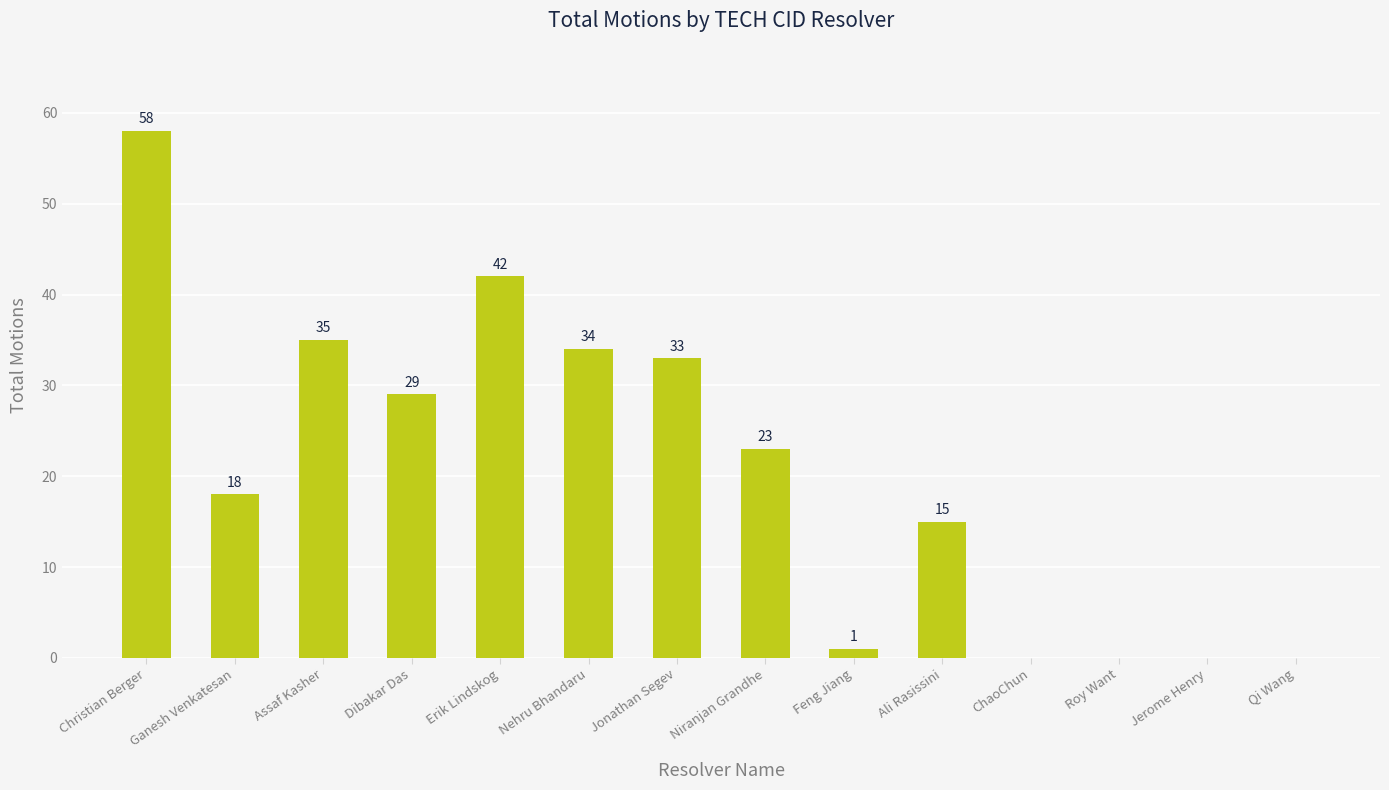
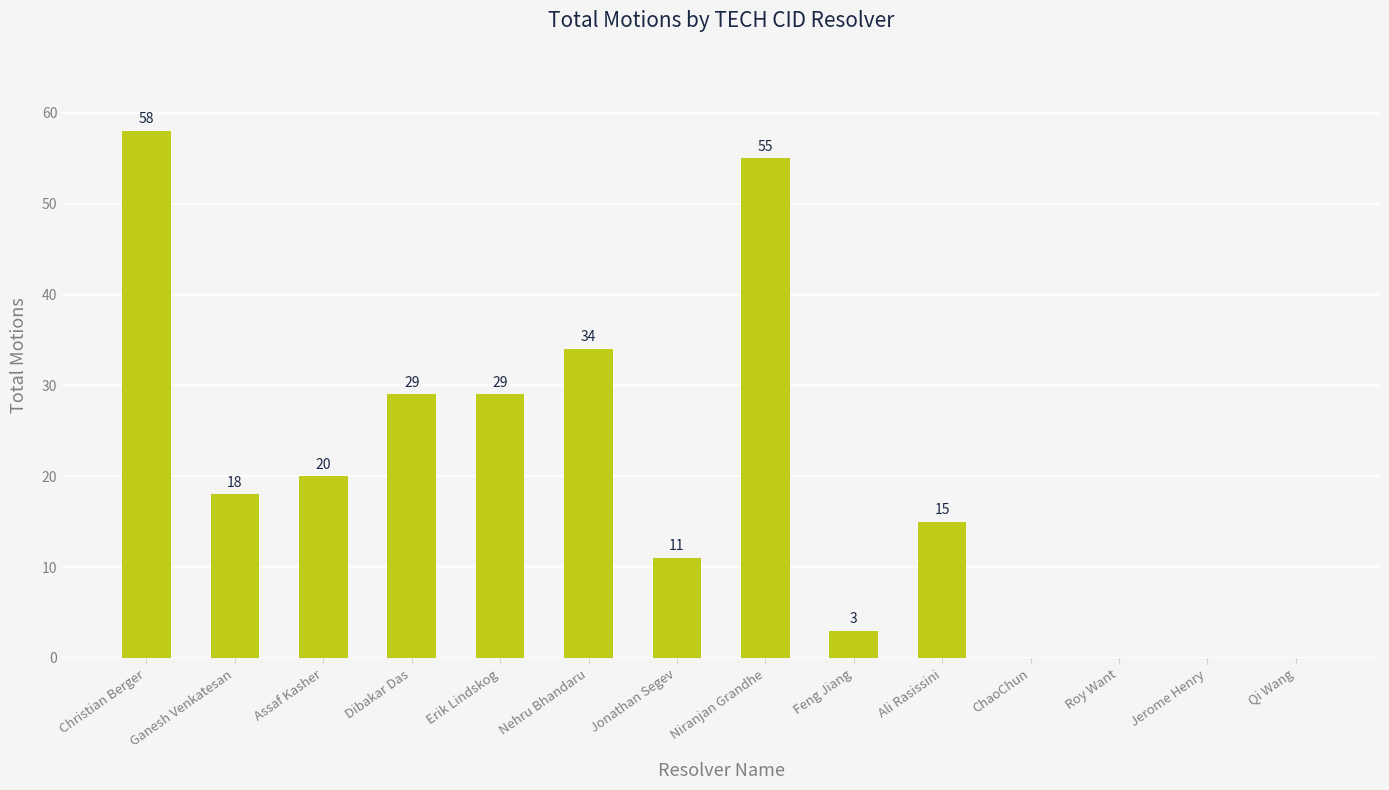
Assaf Kasher: 35 -> 20
Erik Lindskog: 42 -> 29
Jonathan Segev: 33 -> 11
Niranjan Grandhe: 23 -> 55
Feng Jiang: 1 -> 3
